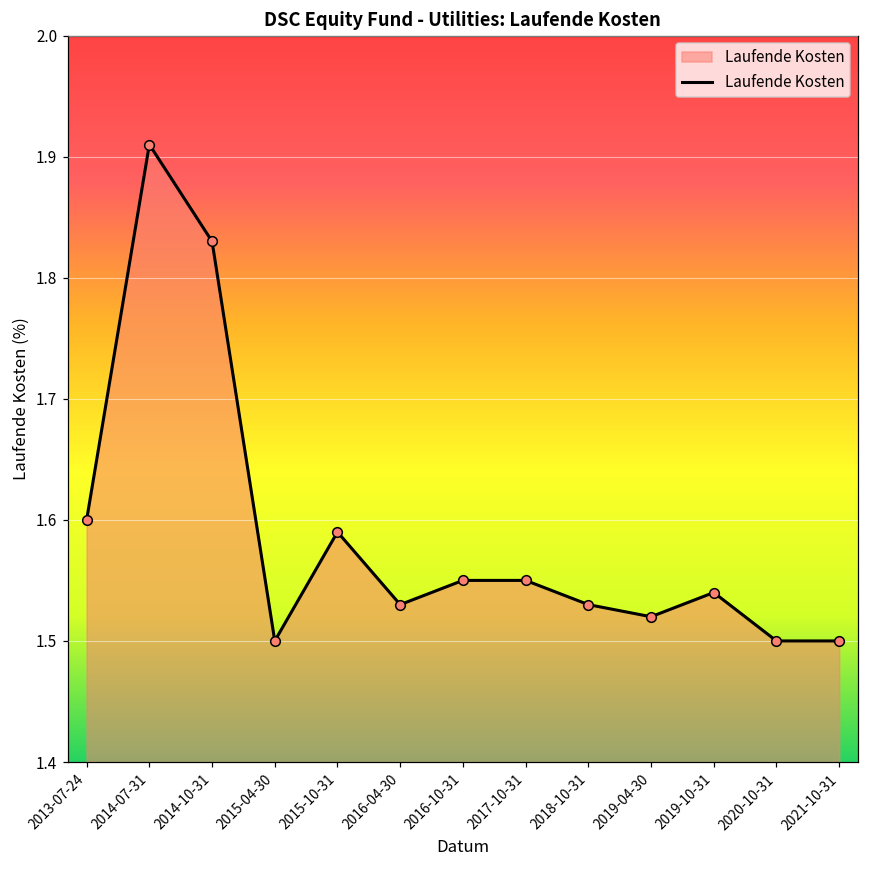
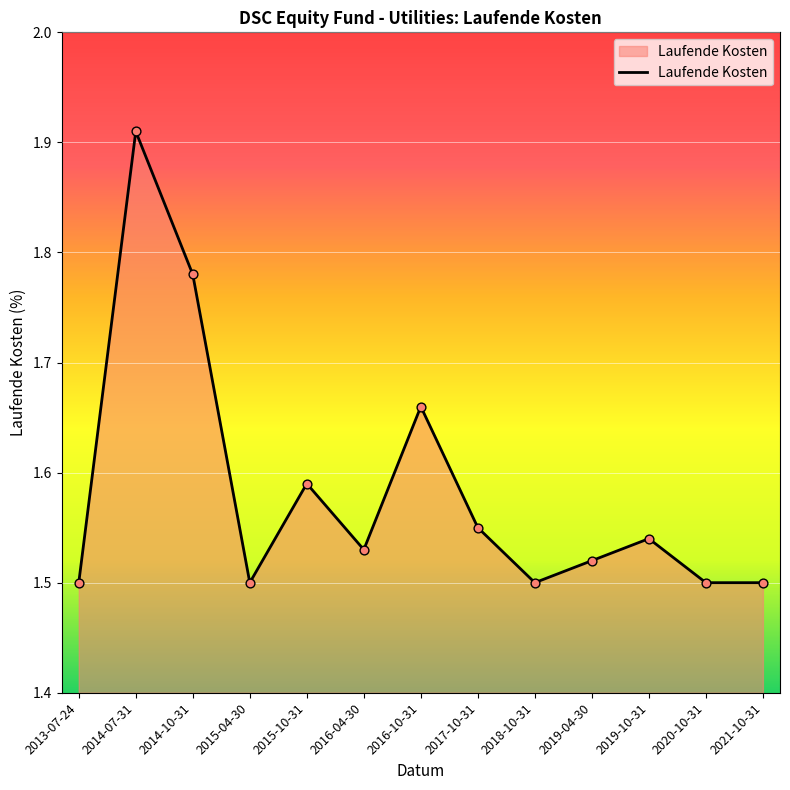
2013-07-24: 1.6 -> 1.5
2014-10-31: 1.83 -> 1.78
2016-10-31: 1.55 -> 1.66
2018-10-31: 1.53 -> 1.50
